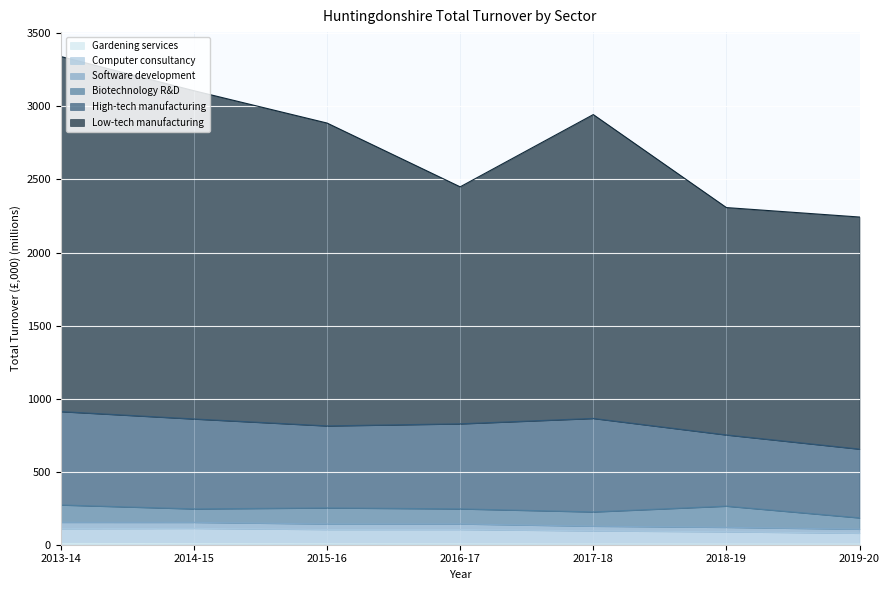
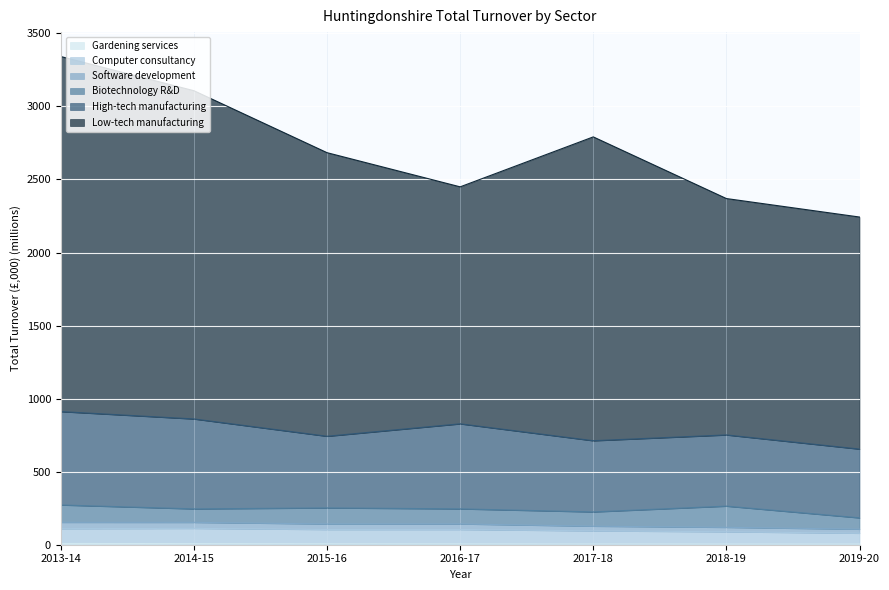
High-tech manufacturing, 2015-16: 560 -> 490
Low-tech manufacturing, 2015-16: 2070 -> 1940
High-tech manufacturing, 2017-18: 640 -> 490
Low-tech manufacturing, 2018-19: 1560 -> 1620
